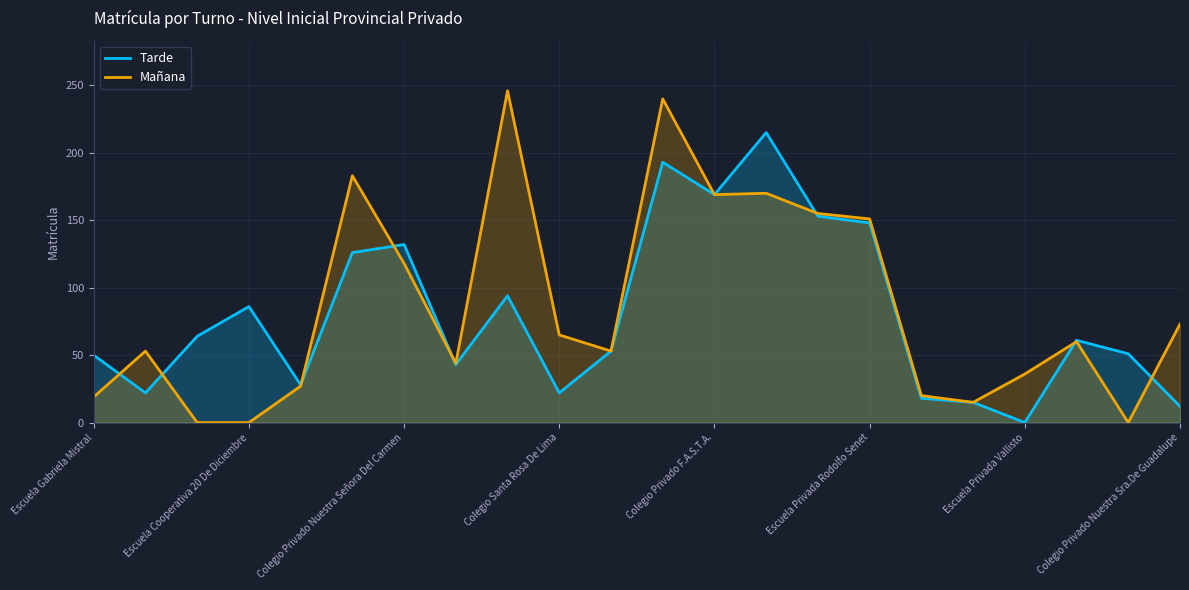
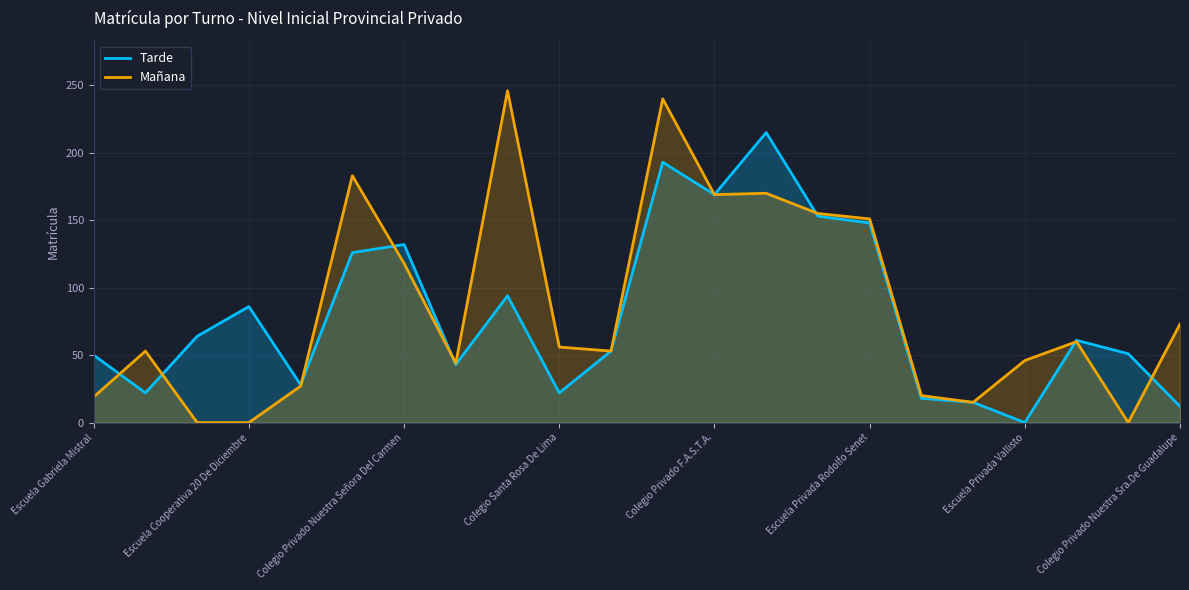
Mañana, Colegio Santa Rosa De Lima: 65 -> 56
Mañana, Escuela Privada Vallisto: 36 -> 46
